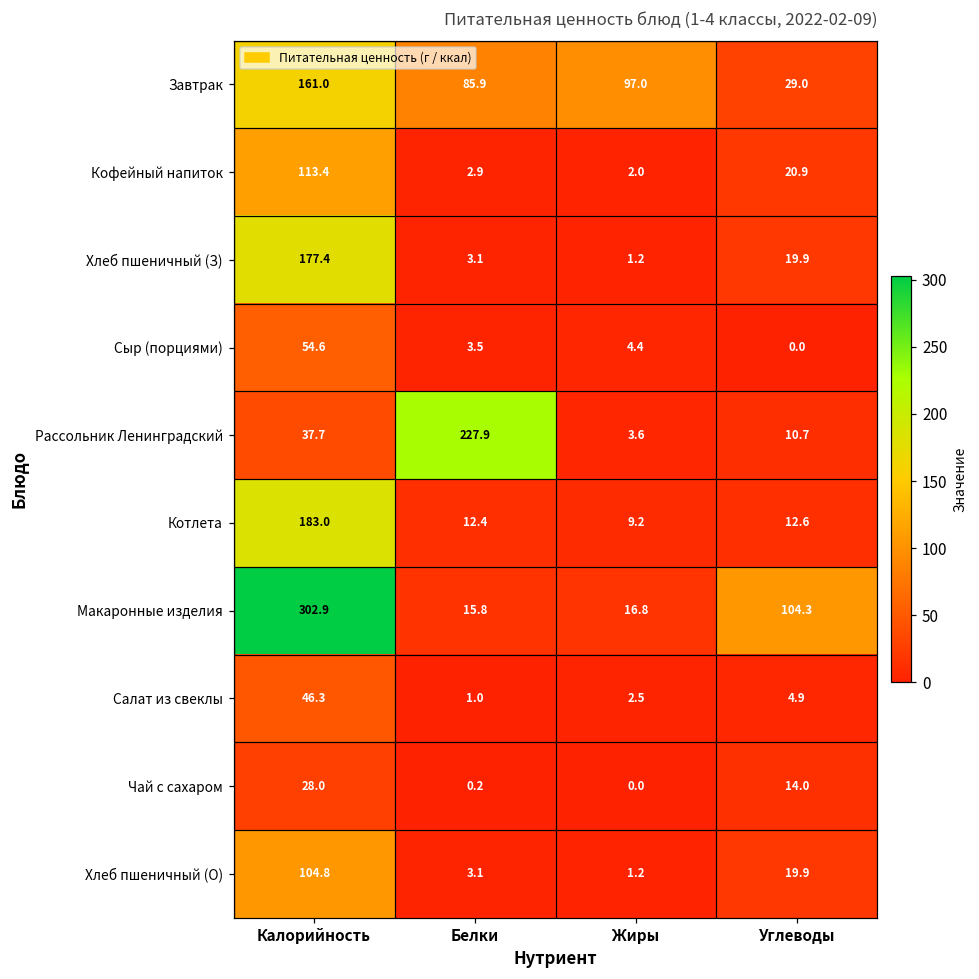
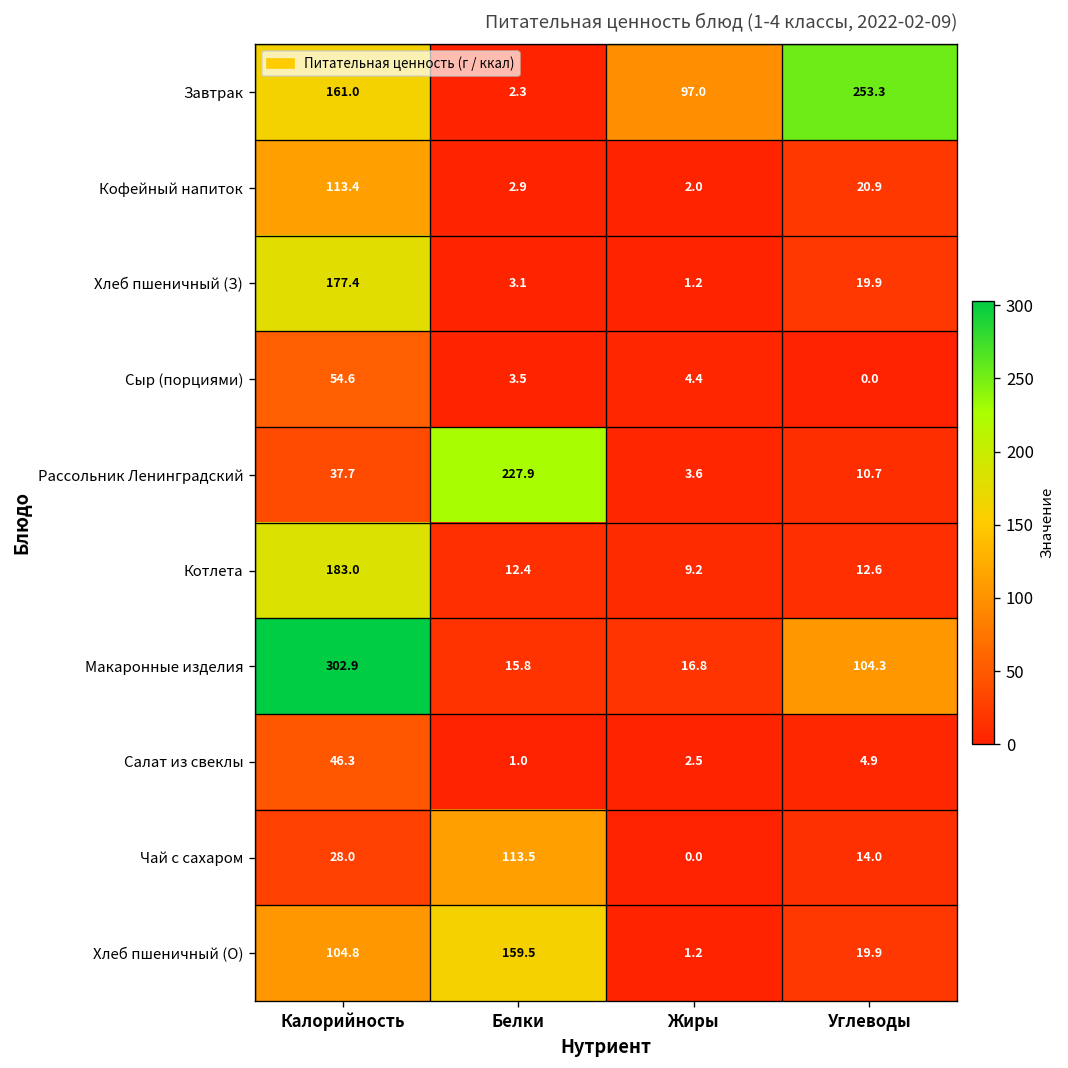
Завтрак, Белки: 85.9 -> 2.3
Завтрак, Углеводы: 29.0 -> 253.3
Чай с сахаром, Белки: 0.2 -> 113.5
Хлеб пшеничный (О), Белки: 3.1 -> 159.5
